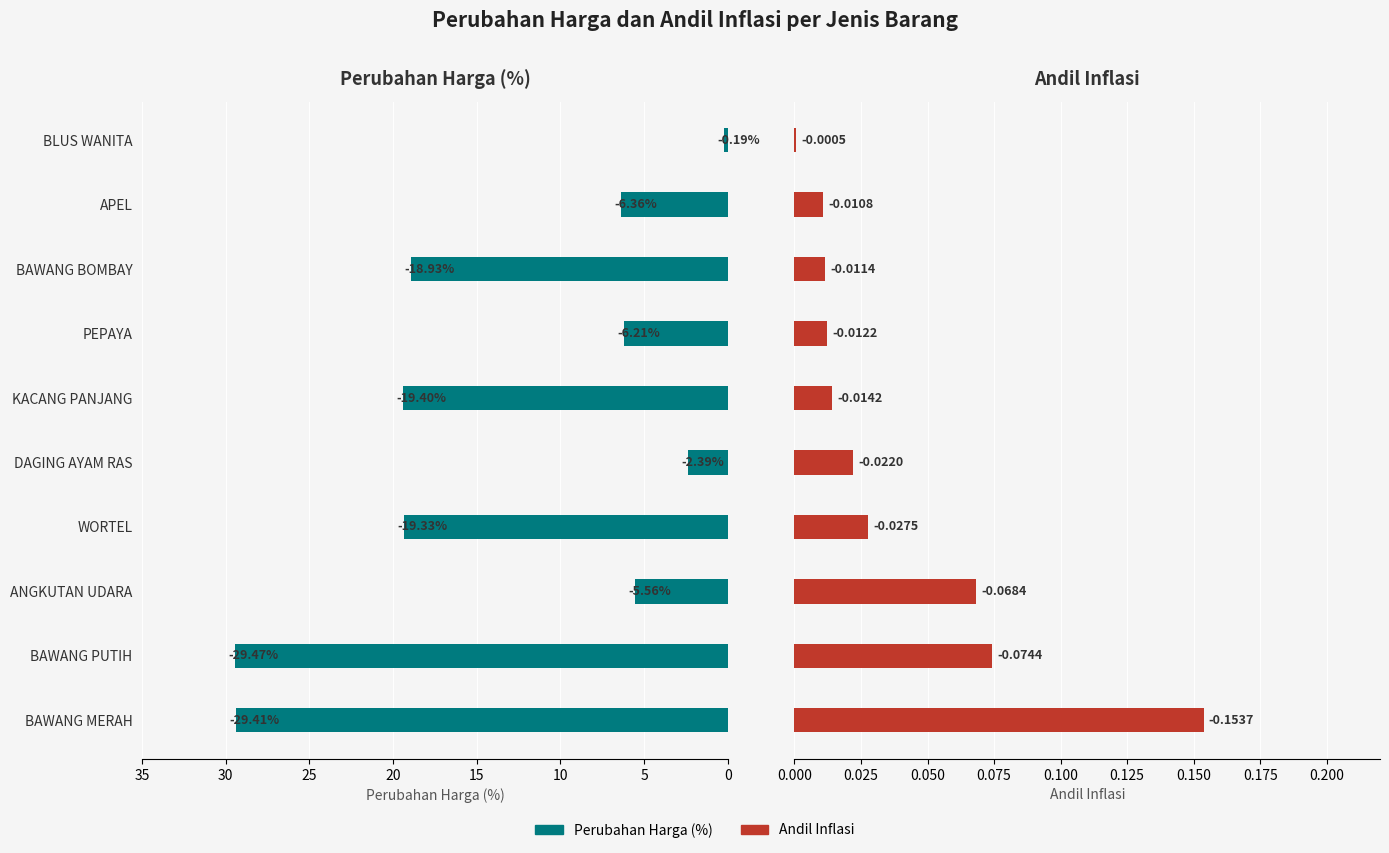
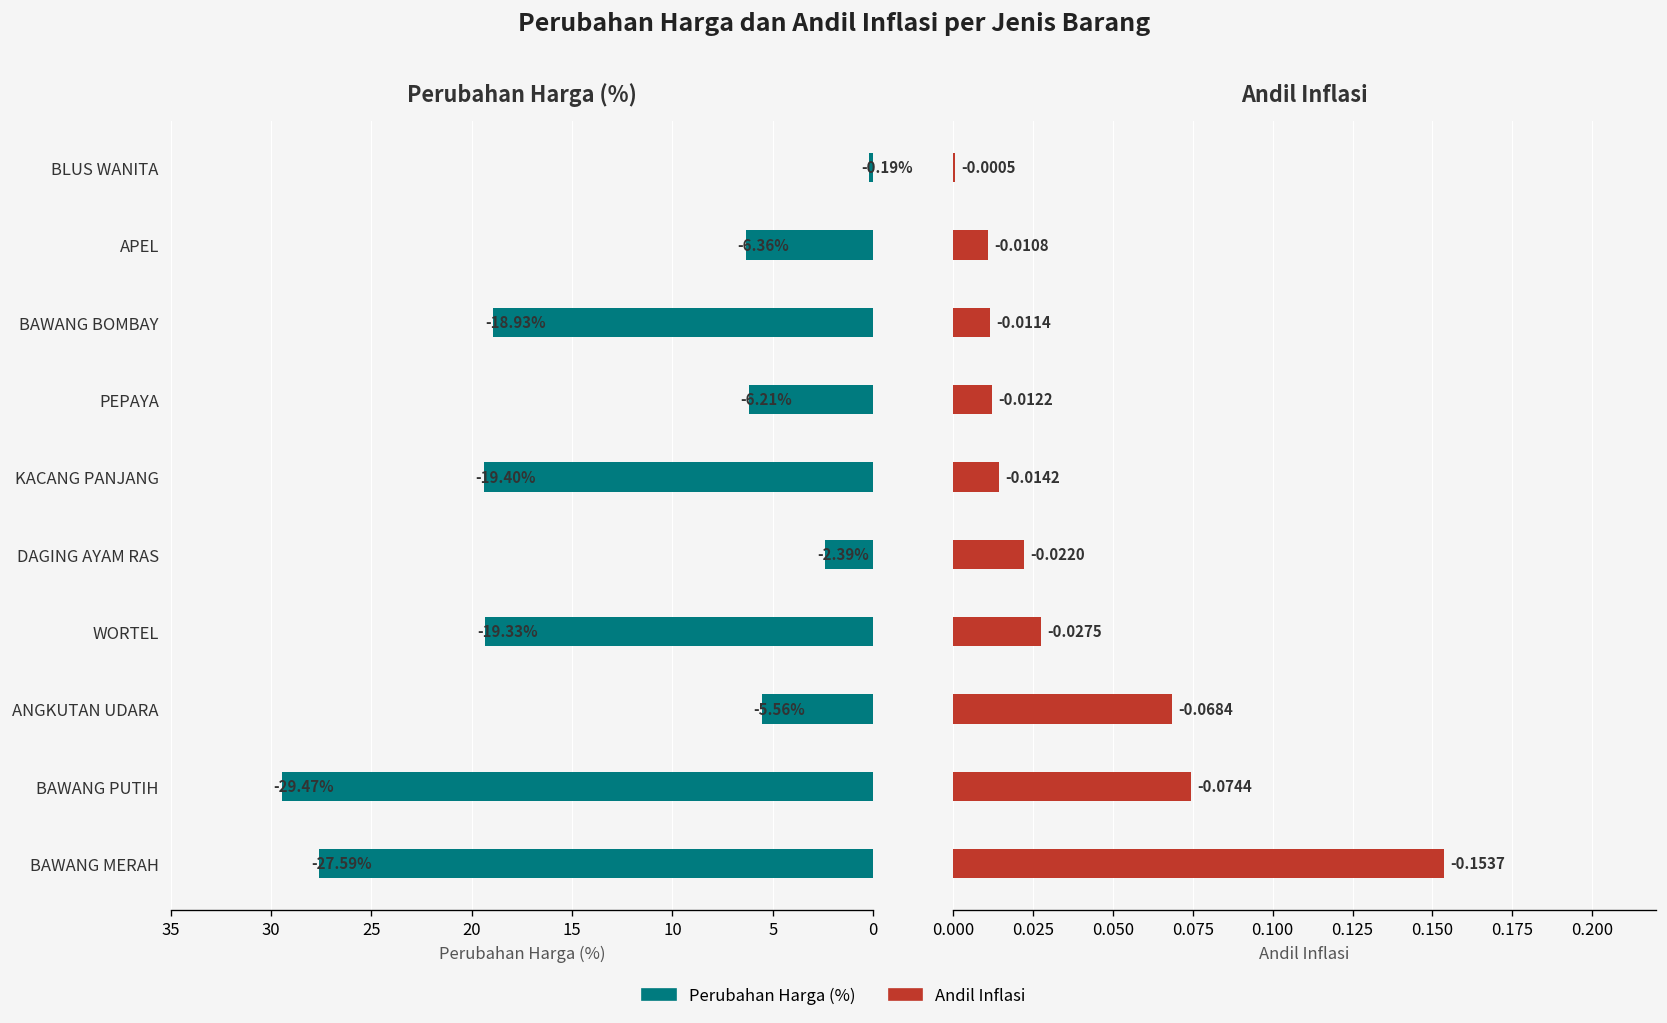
Perubahan Harga (%), BAWANG MERAH: -29.41% -> -27.59%
